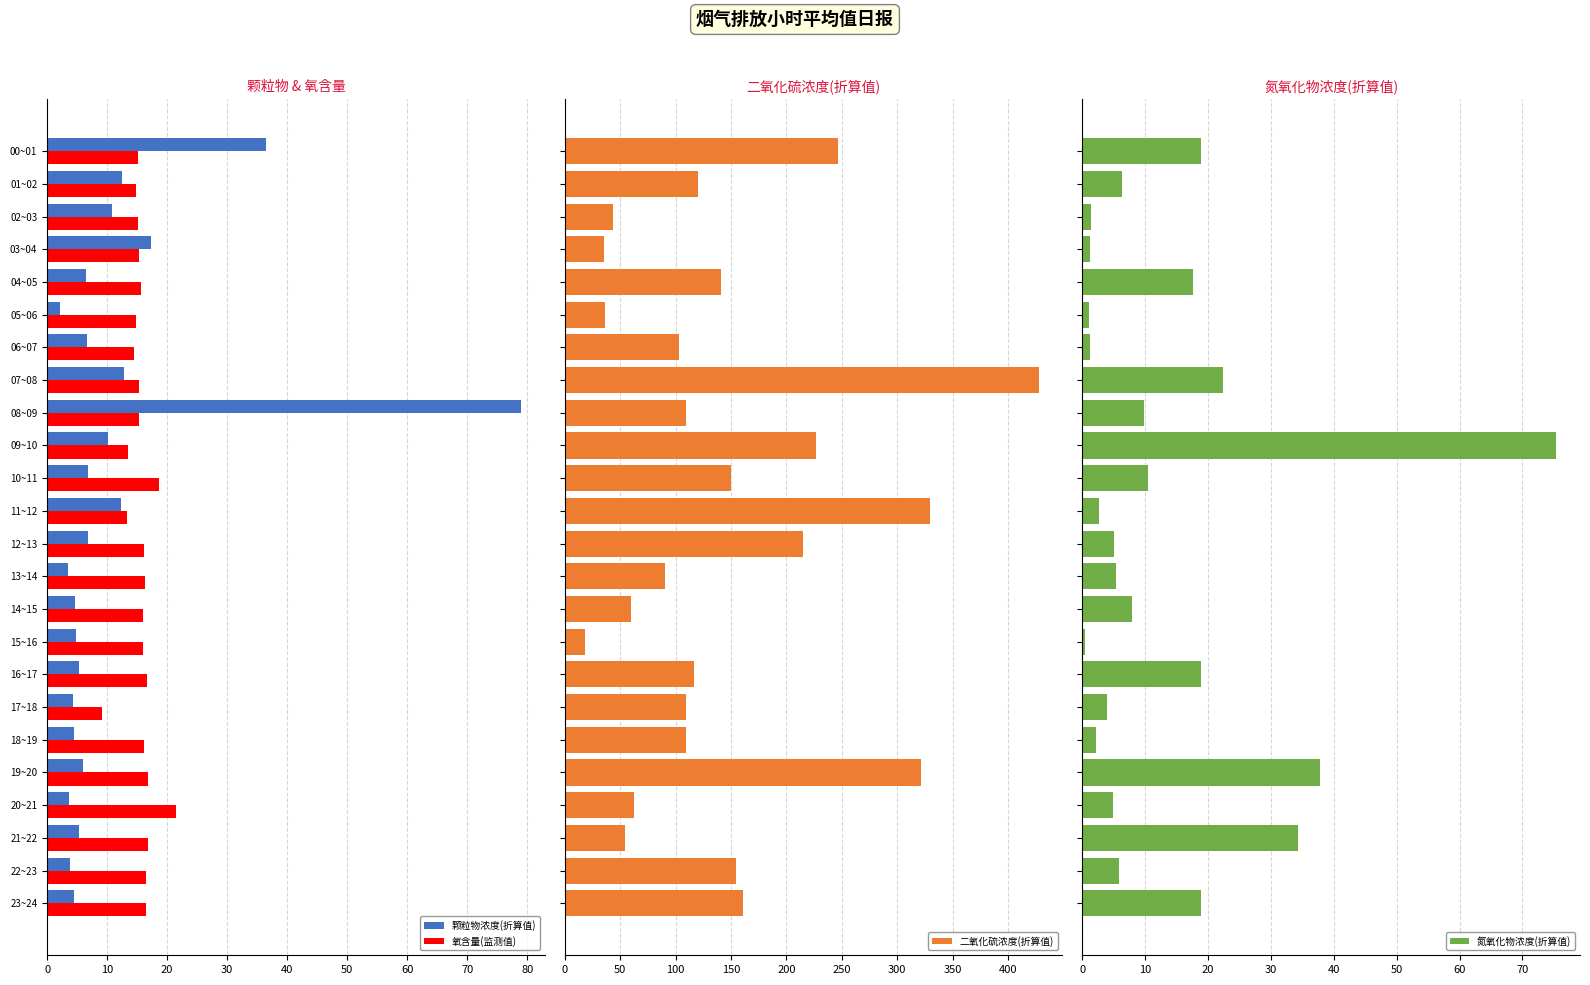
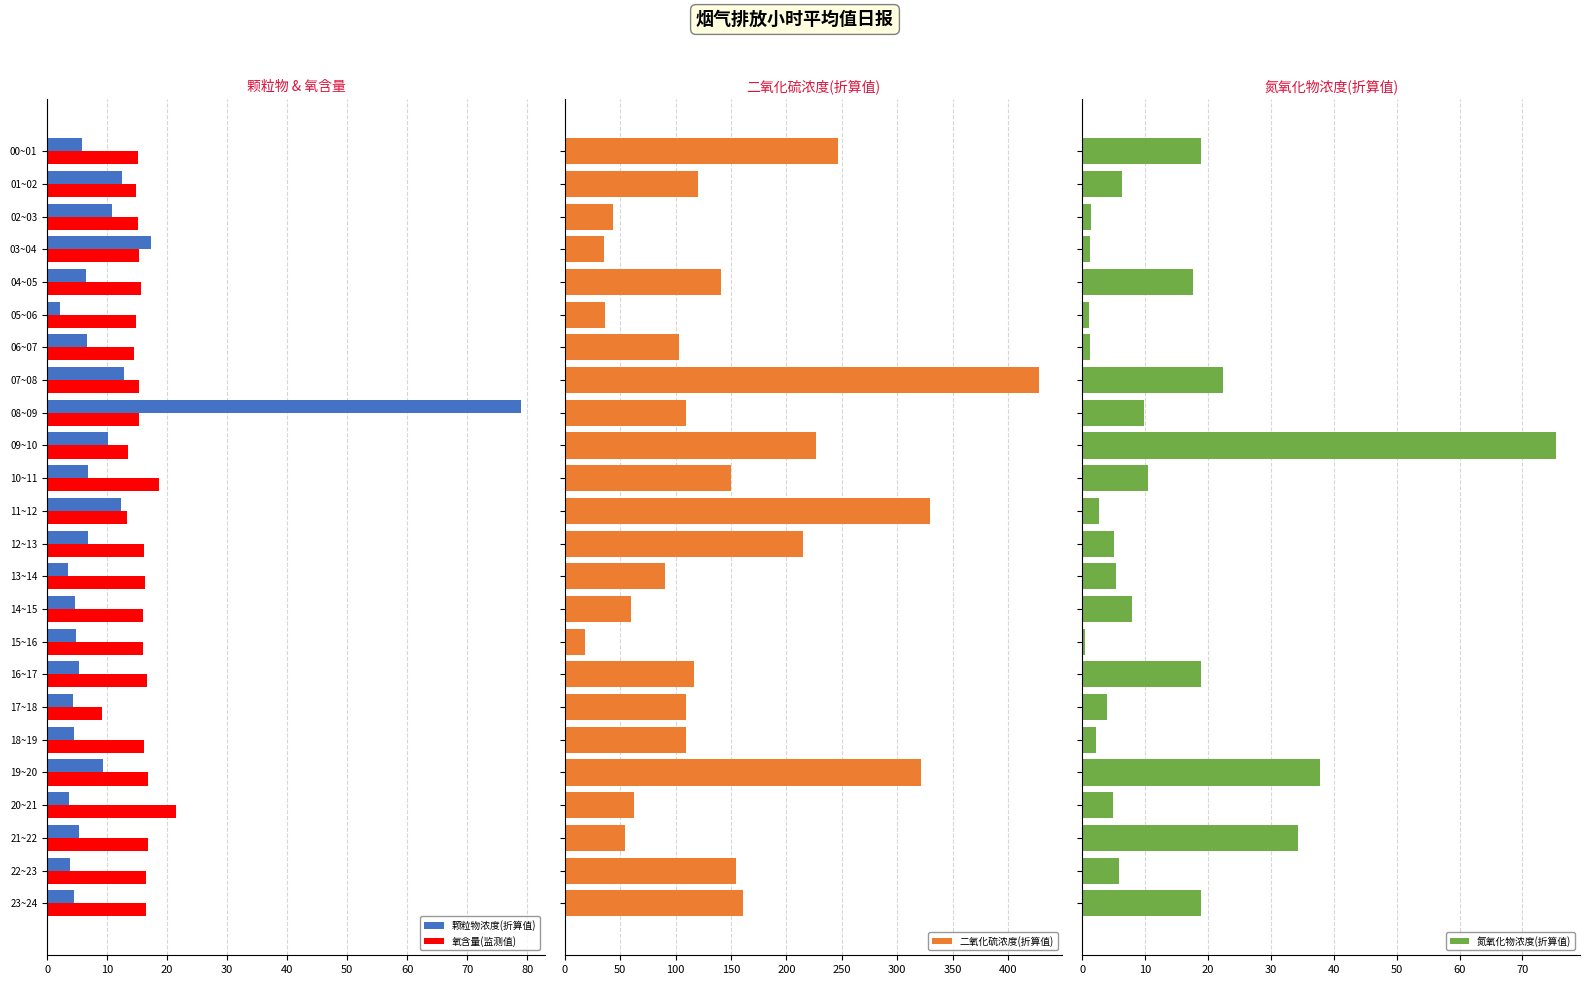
颗粒物 & 氧含量, 颗粒物浓度(折算值), 00~01: 36 -> 6
颗粒物 & 氧含量, 颗粒物浓度(折算值), 19~20: 6 -> 9
